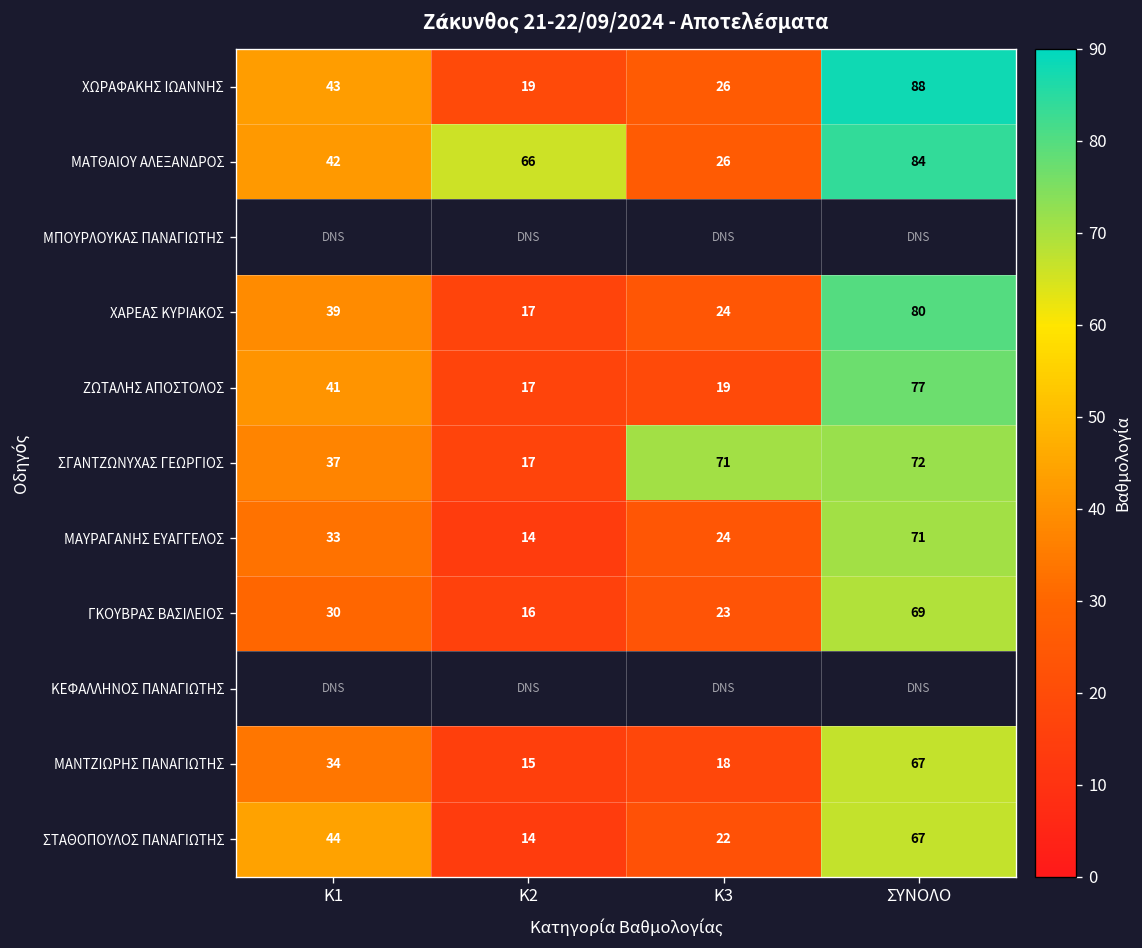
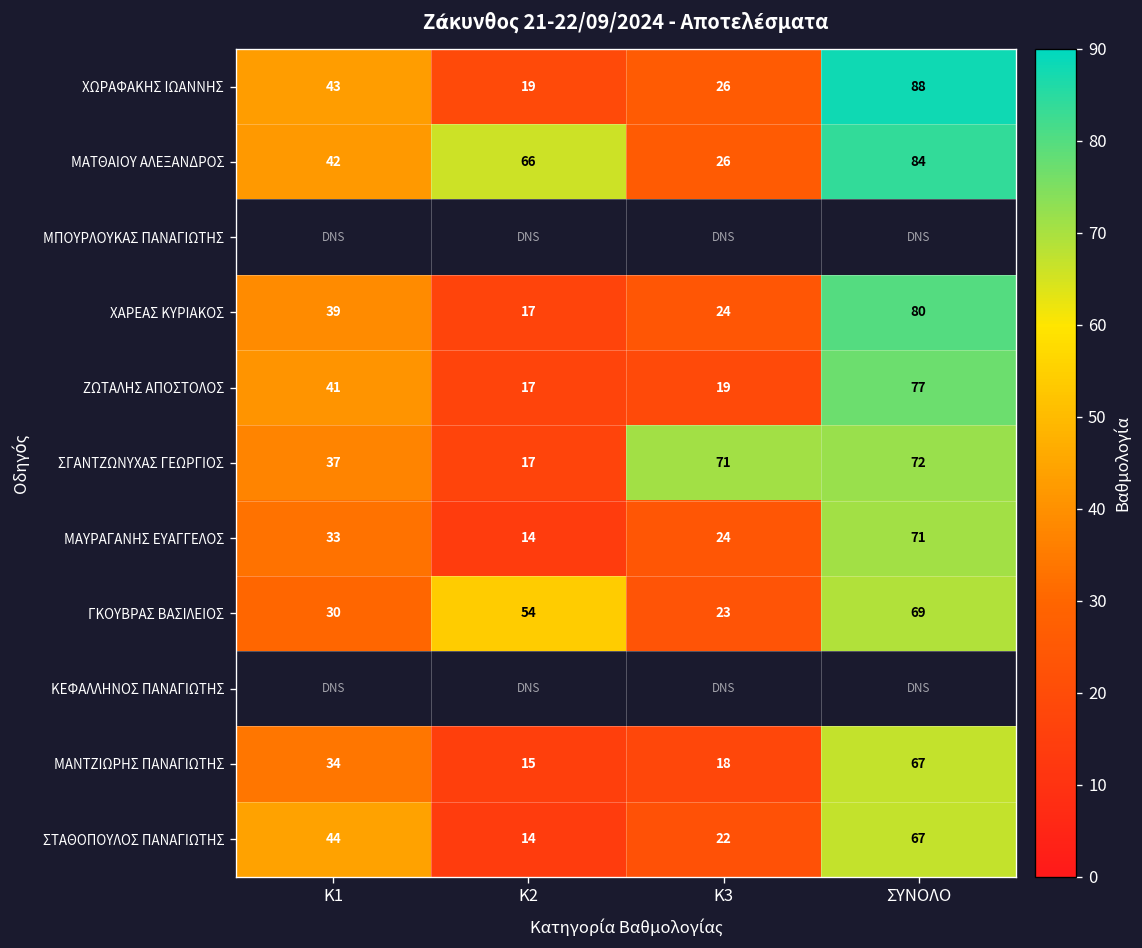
ΓΚΟΥΒΡΑΣ ΒΑΣΙΛΕΙΟΣ, Κ2: 16 -> 54
